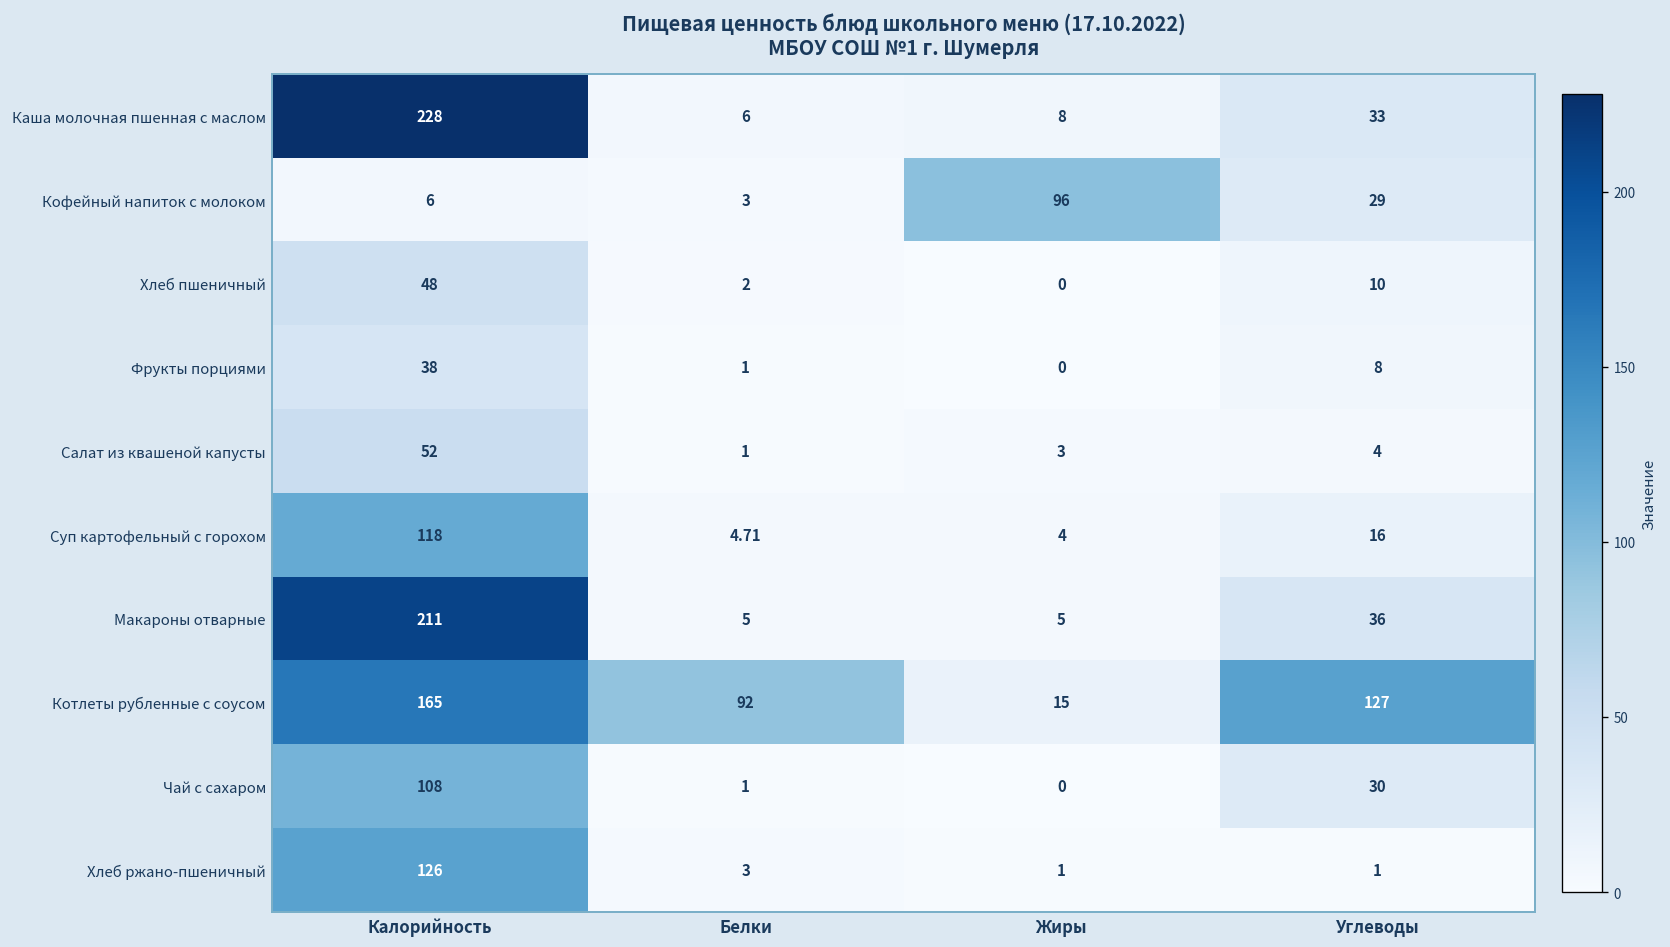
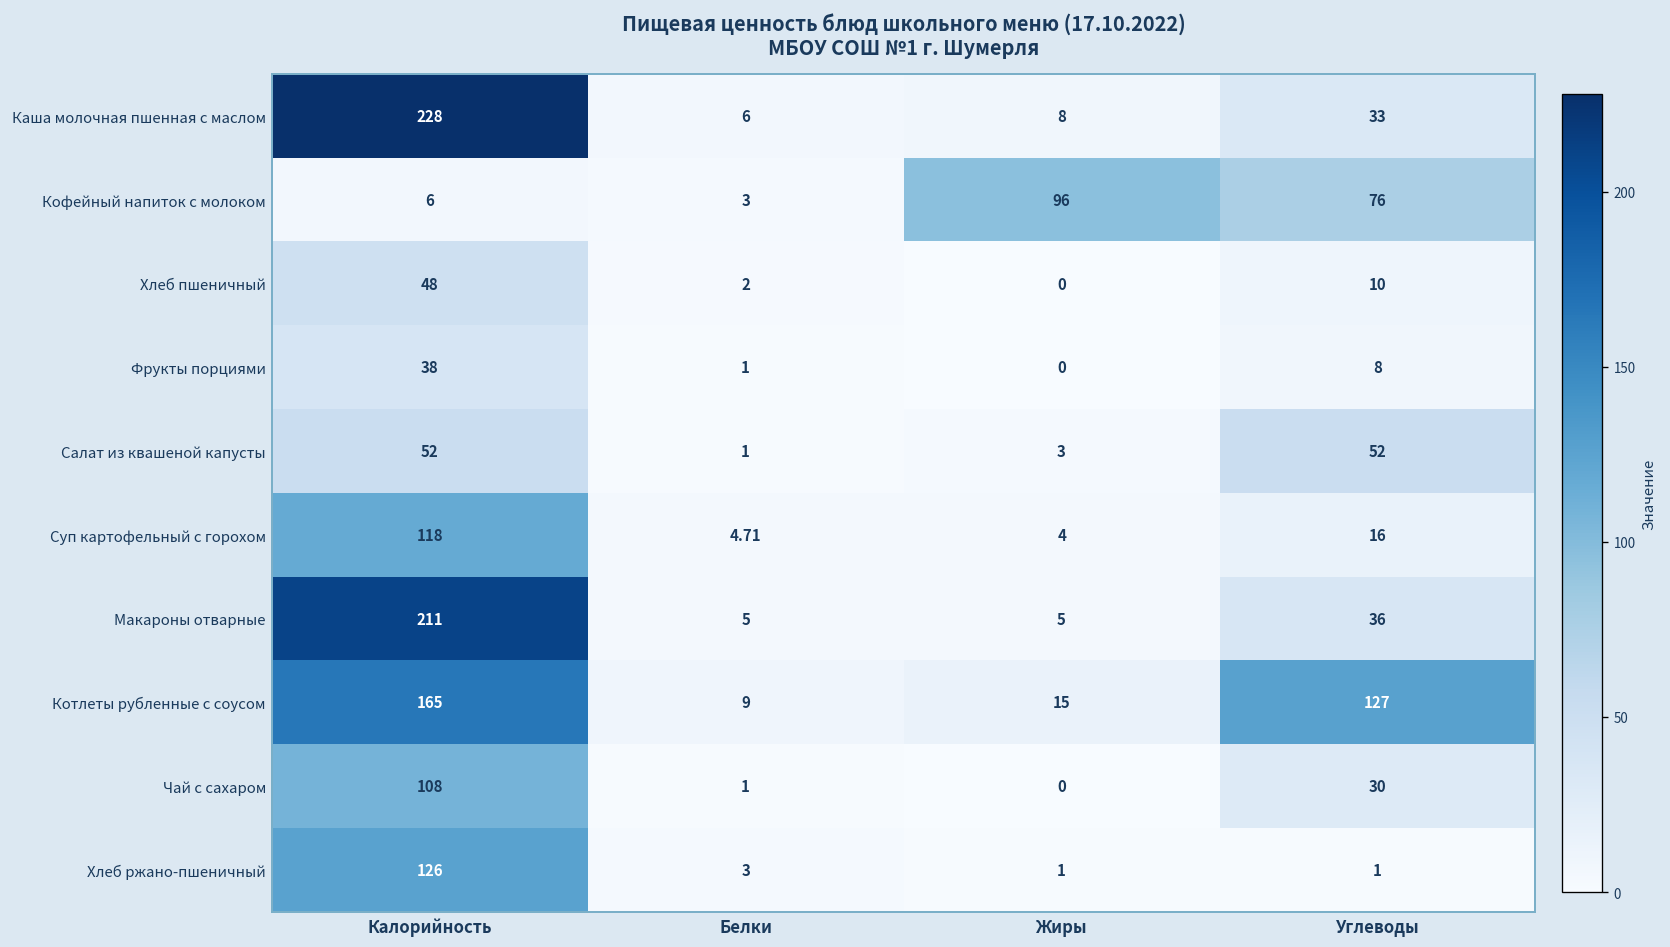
Кофейный напиток с молоком, Углеводы: 29 -> 76
Салат из квашеной капусты, Углеводы: 4 -> 52
Котлеты рубленные с соусом, Белки: 92 -> 9
